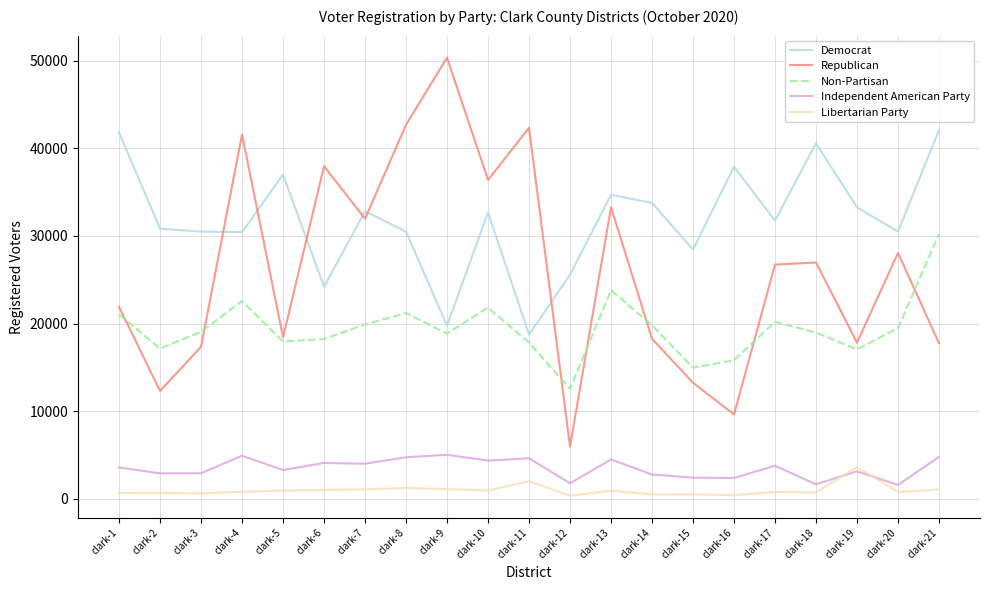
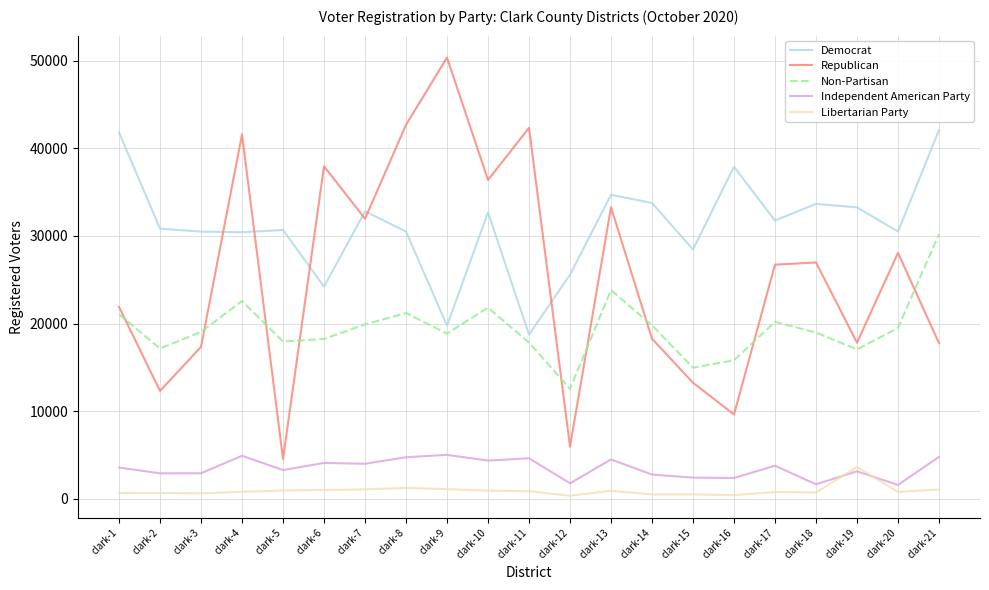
Democrat, clark-5: 37000 -> 31000
Republican, clark-5: 18000 -> 5000
Libertarian Party, clark-11: 2000 -> 1000
Democrat, clark-18: 41000 -> 34000
